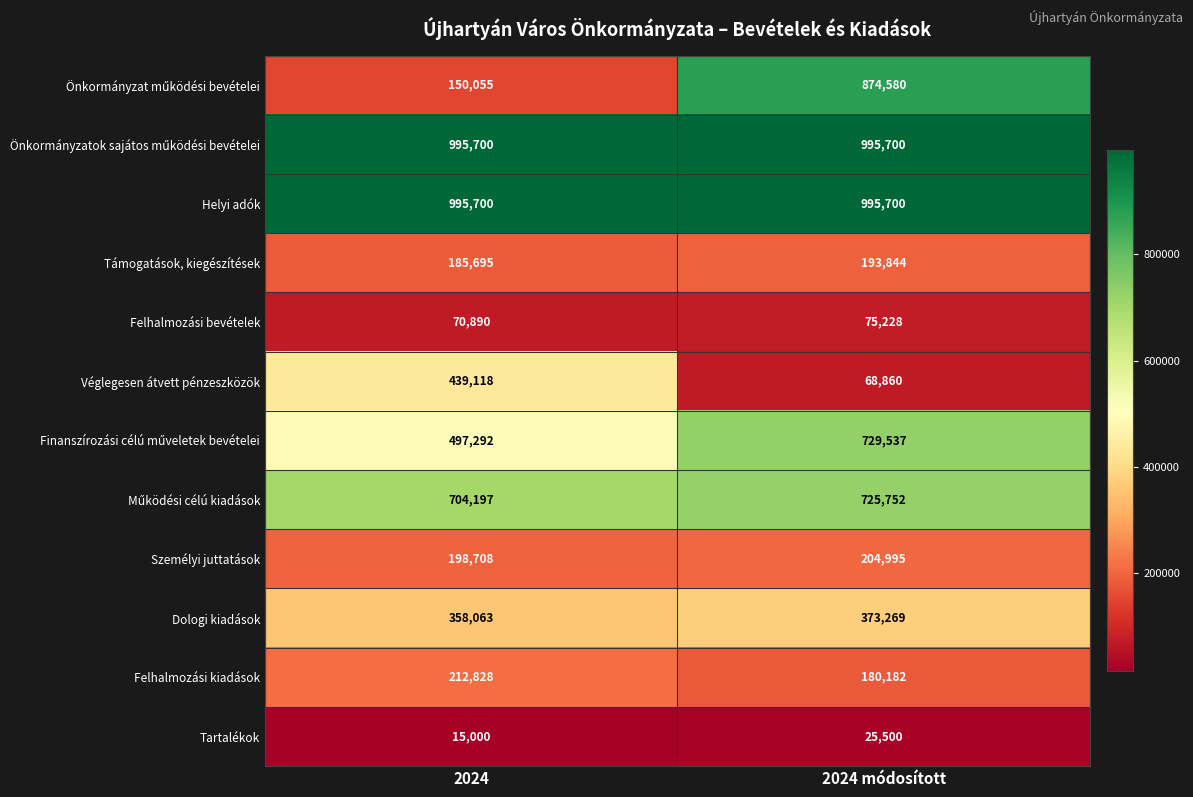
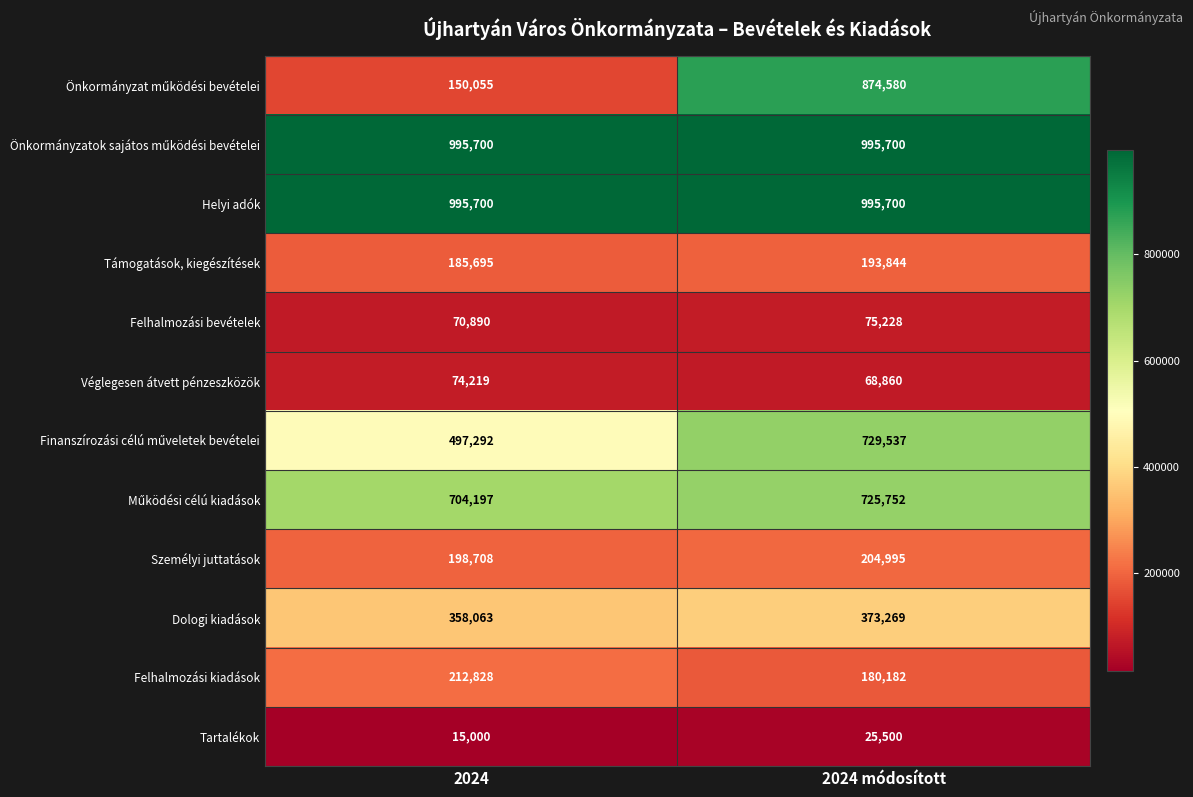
Véglegesen átvett pénzeszközök, 2024: 439,118 -> 74,219
